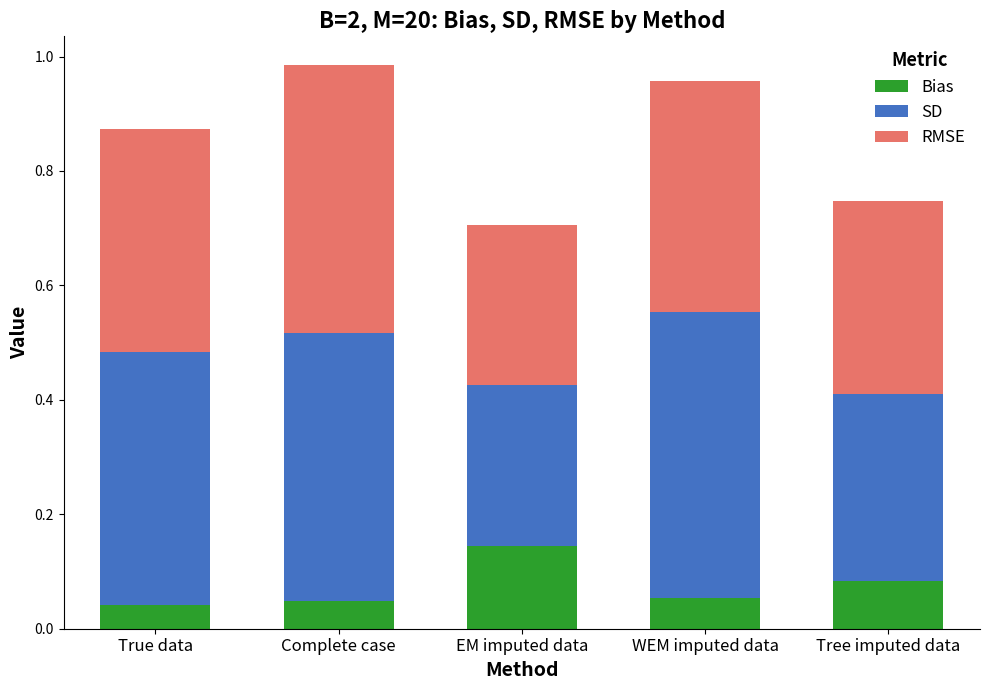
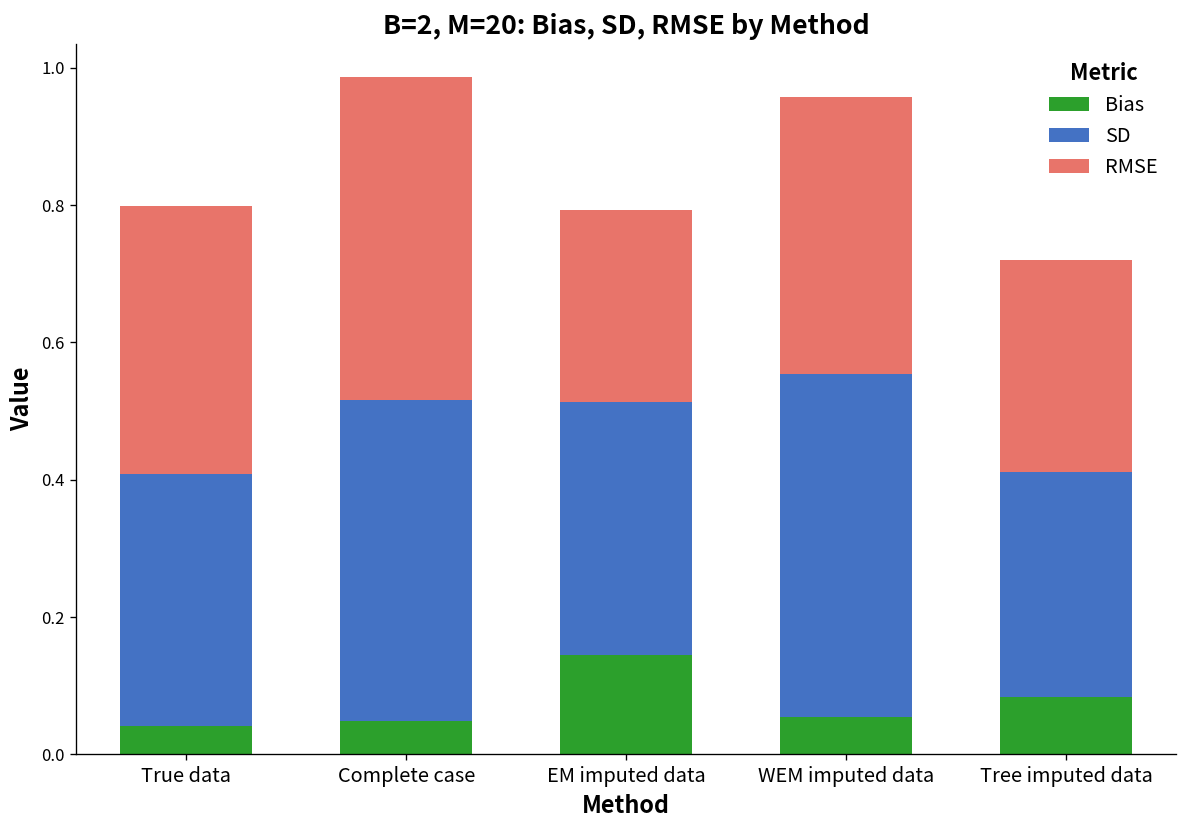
SD, True data: 0.44 -> 0.37
SD, EM imputed data: 0.28 -> 0.37
RMSE, Tree imputed data: 0.34 -> 0.31
